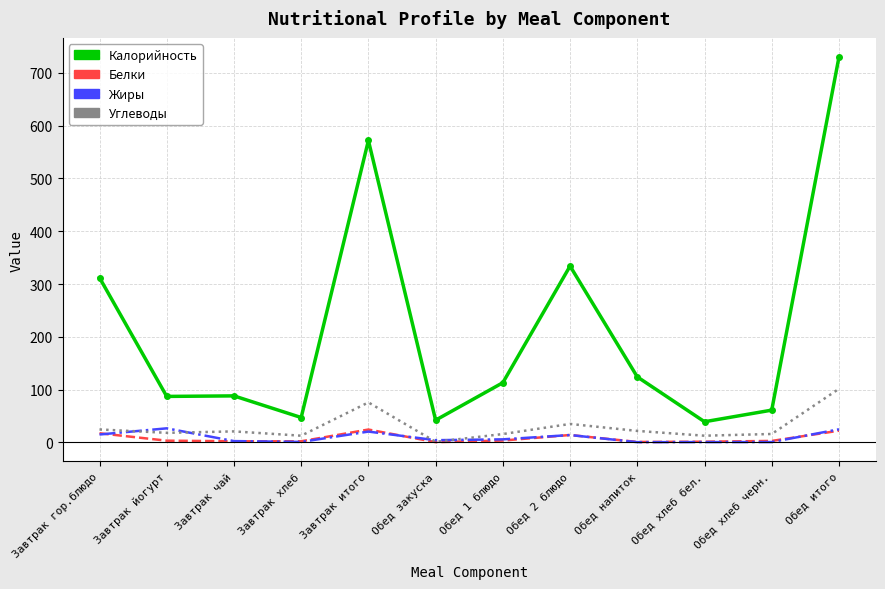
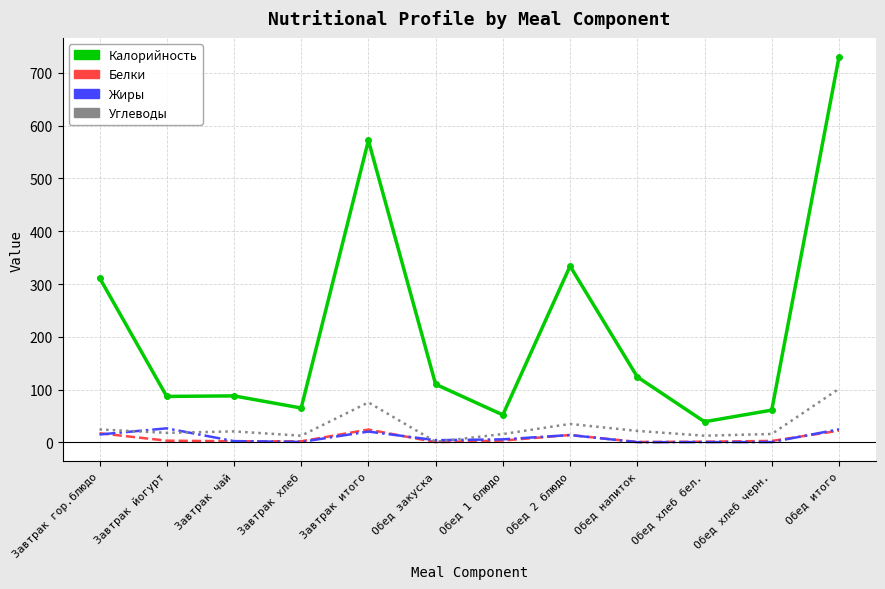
Калорийность, Завтрак хлеб: 50 -> 70
Калорийность, Обед закуска: 40 -> 110
Калорийность, Обед 1 блюдо: 110 -> 50
